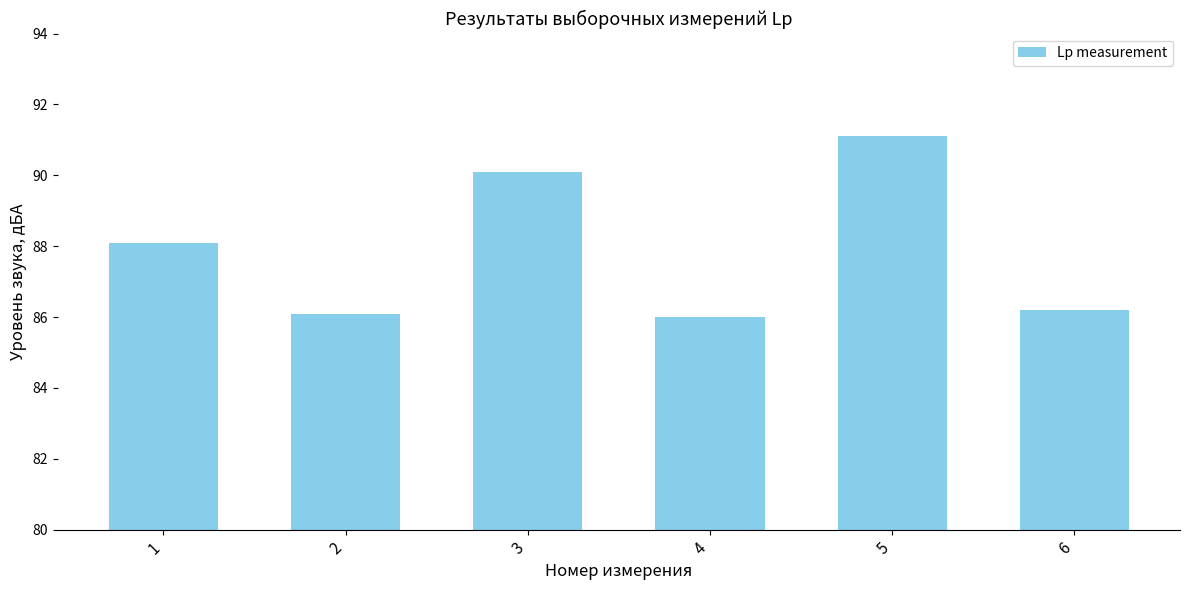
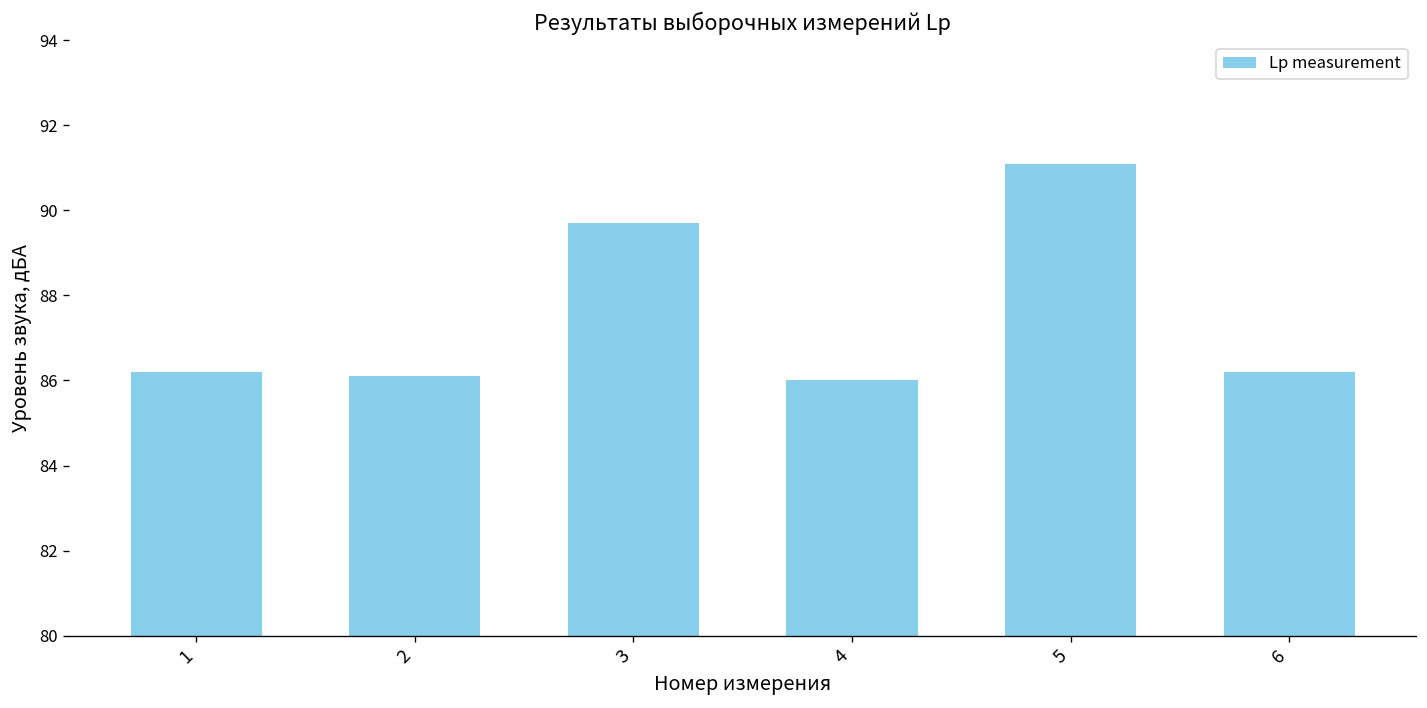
1: 88.1 -> 86.2
3: 90.1 -> 89.7
